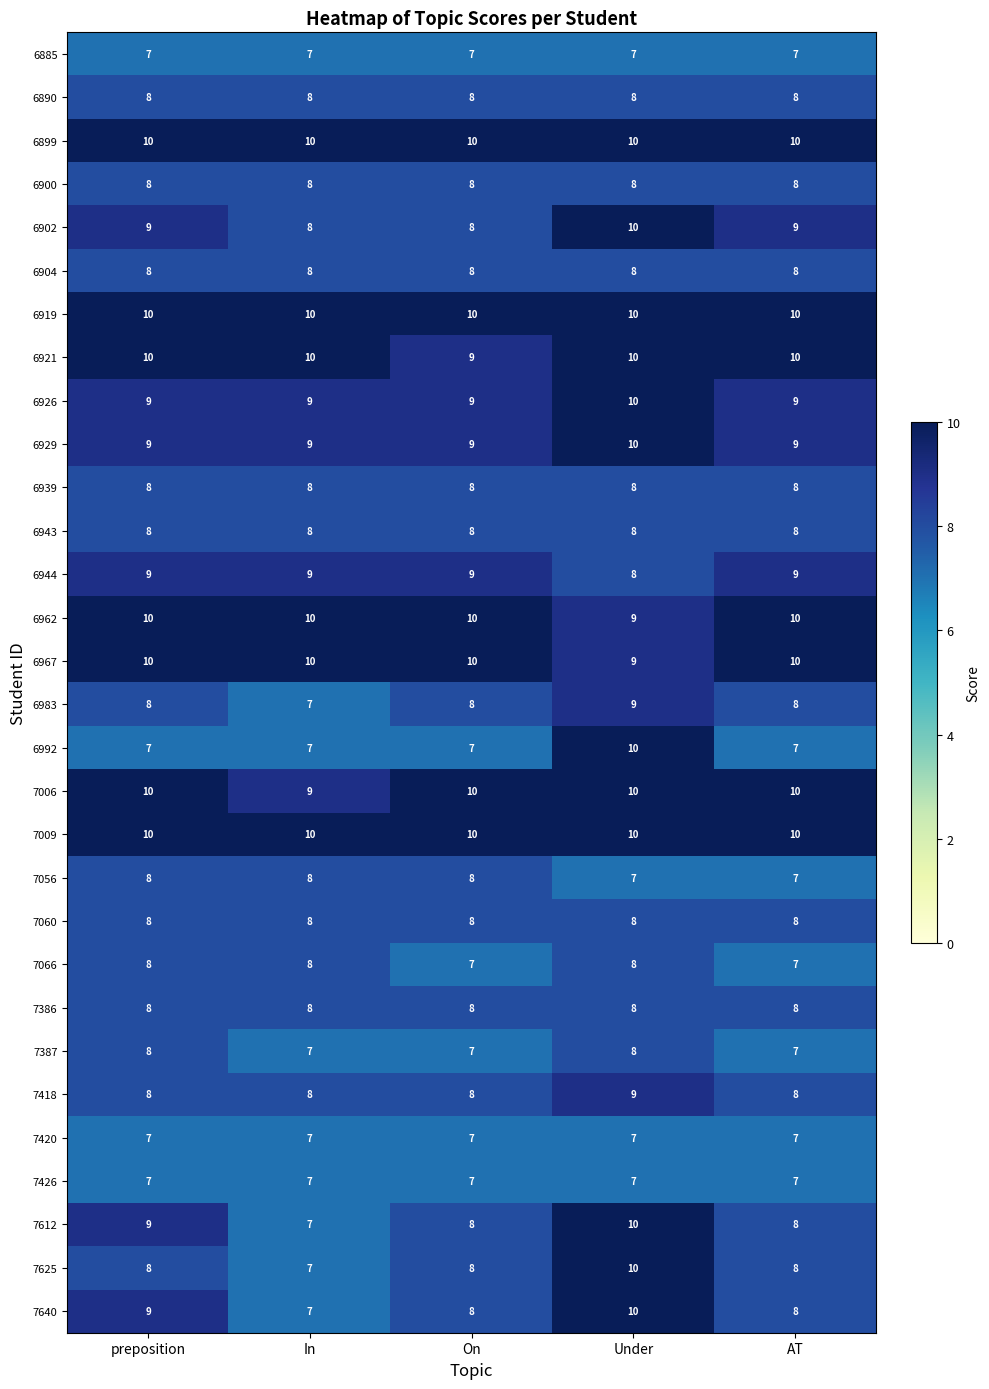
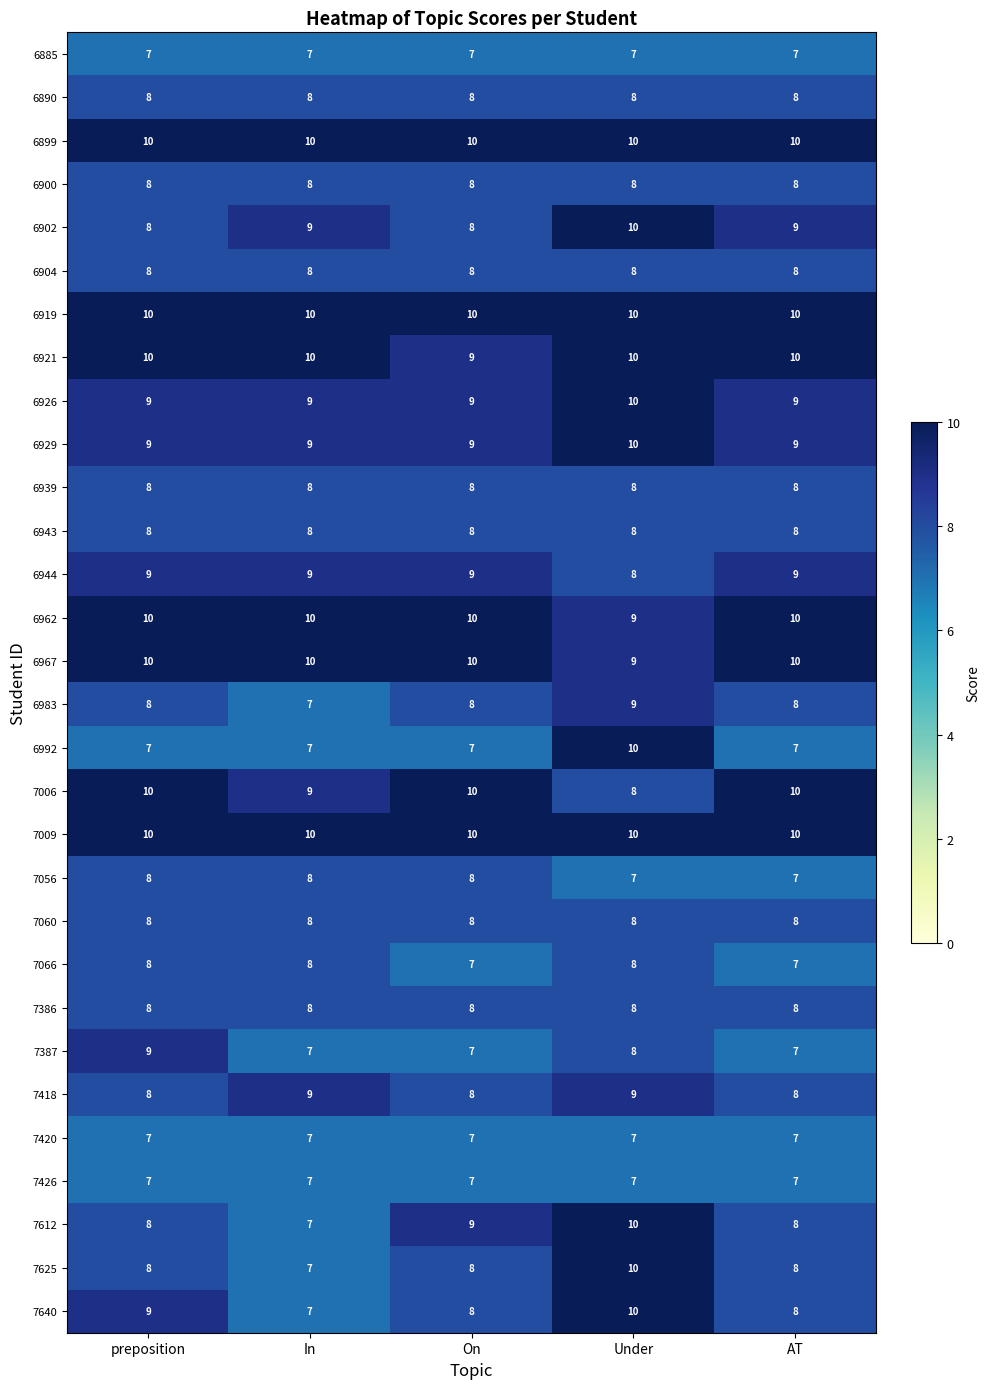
6902, preposition: 9 -> 8
6902, In: 8 -> 9
7006, Under: 10 -> 8
7387, preposition: 8 -> 9
7418, In: 8 -> 9
7612, preposition: 9 -> 8
7612, On: 8 -> 9
